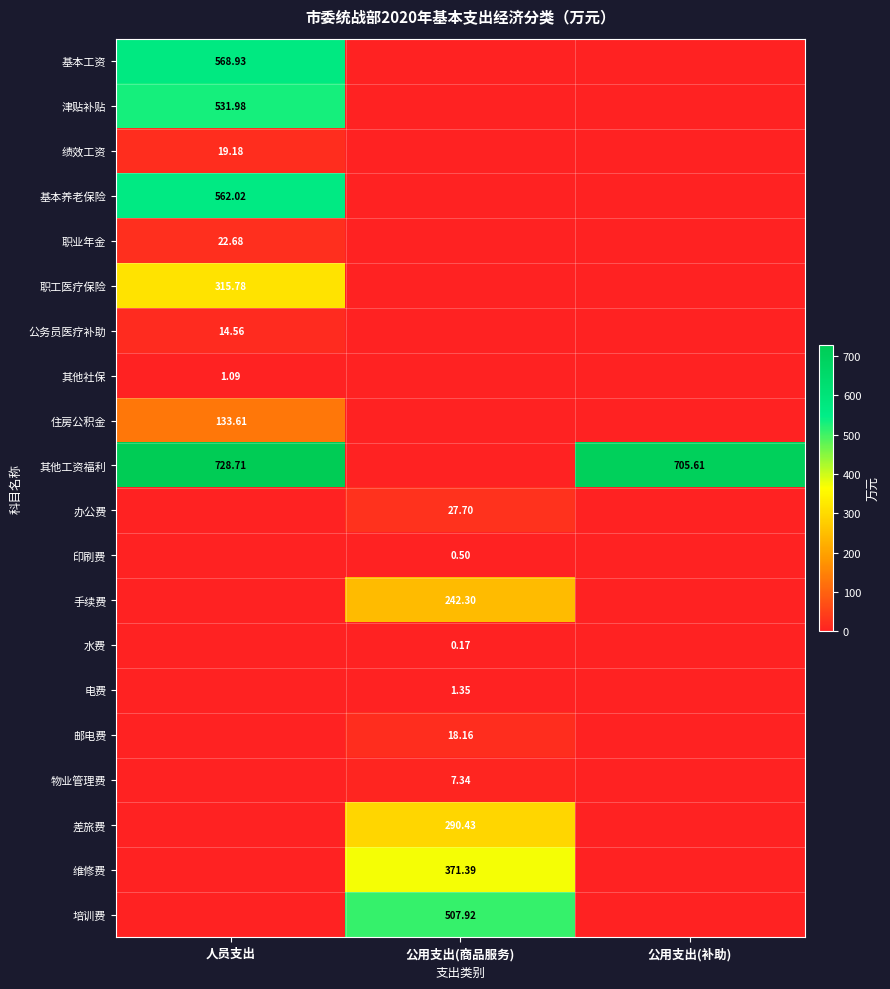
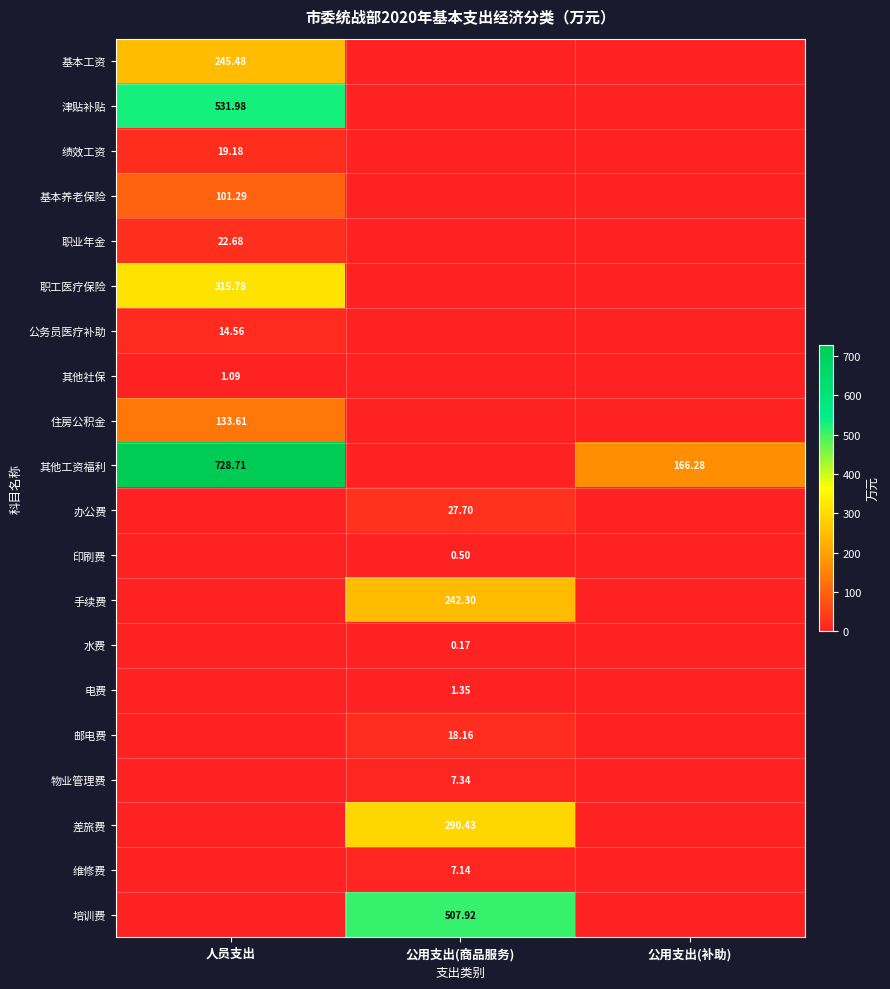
基本工资, 人员支出: 568.93 -> 245.48
基本养老保险, 人员支出: 562.02 -> 101.29
其他工资福利, 公用支出(补助): 705.61 -> 166.28
维修费, 公用支出(商品服务): 371.39 -> 7.14
